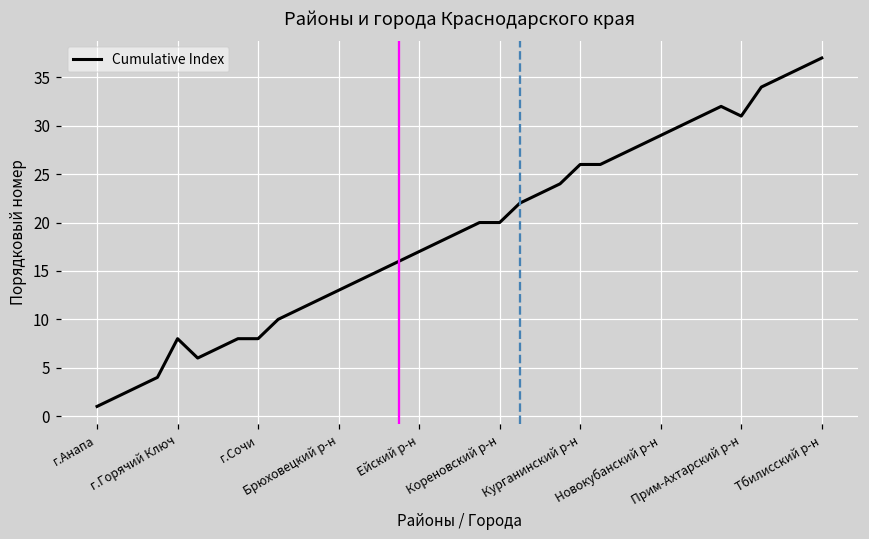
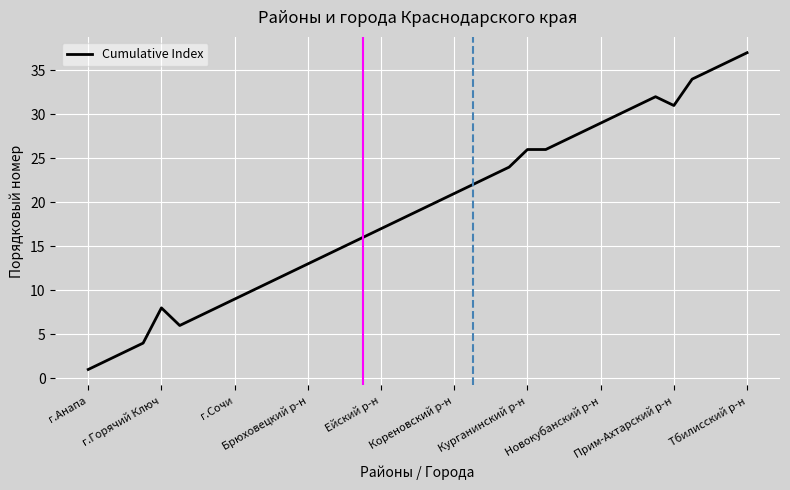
г.Сочи: 8 -> 9
Кореновский р-н: 20 -> 21
